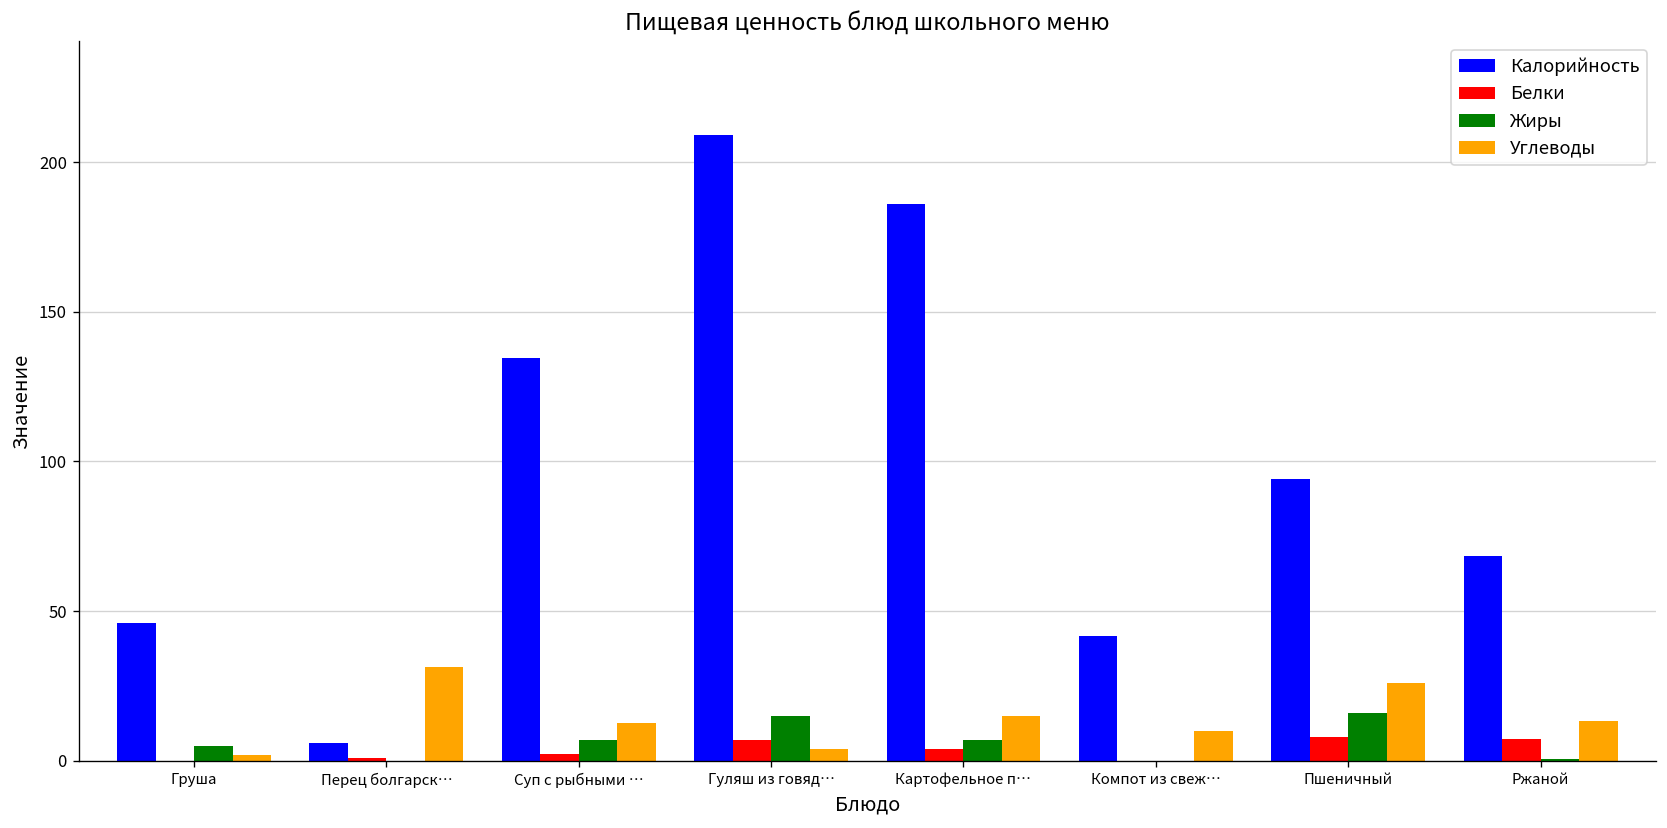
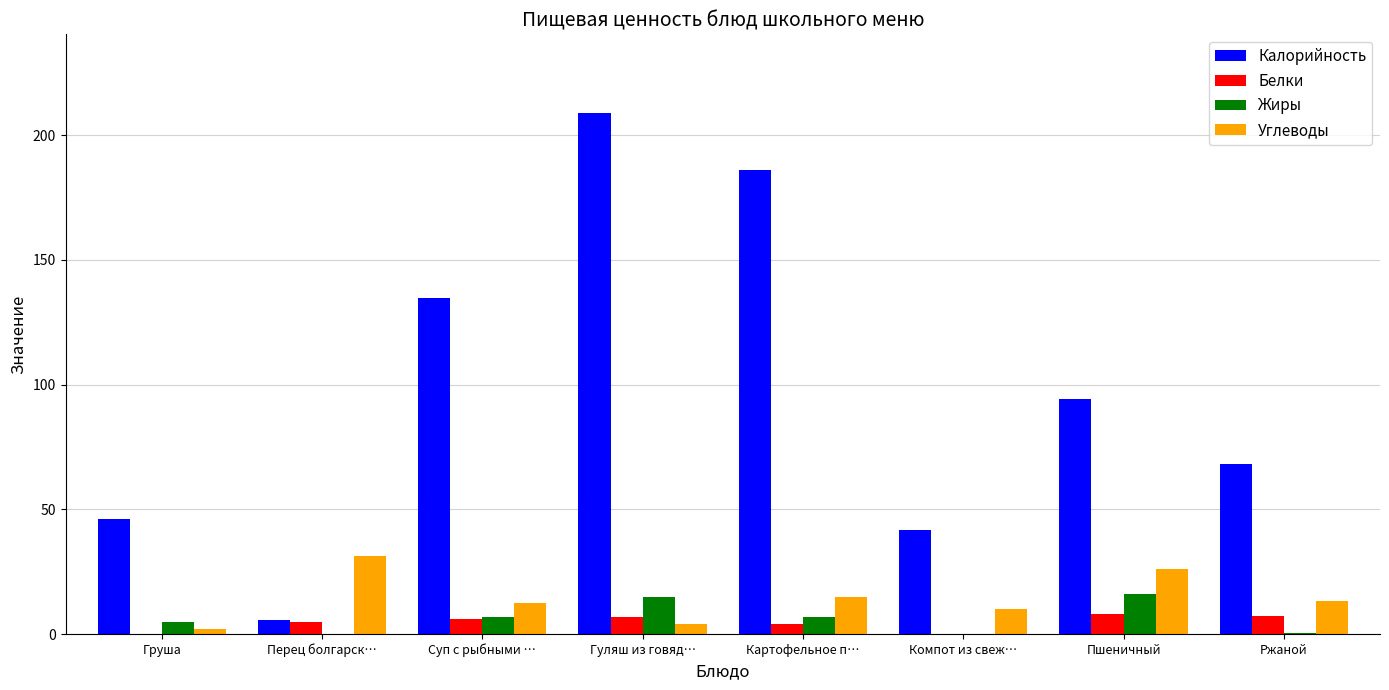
Белки, Перец болгарск…: 1 -> 5
Белки, Суп с рыбными …: 2 -> 6
